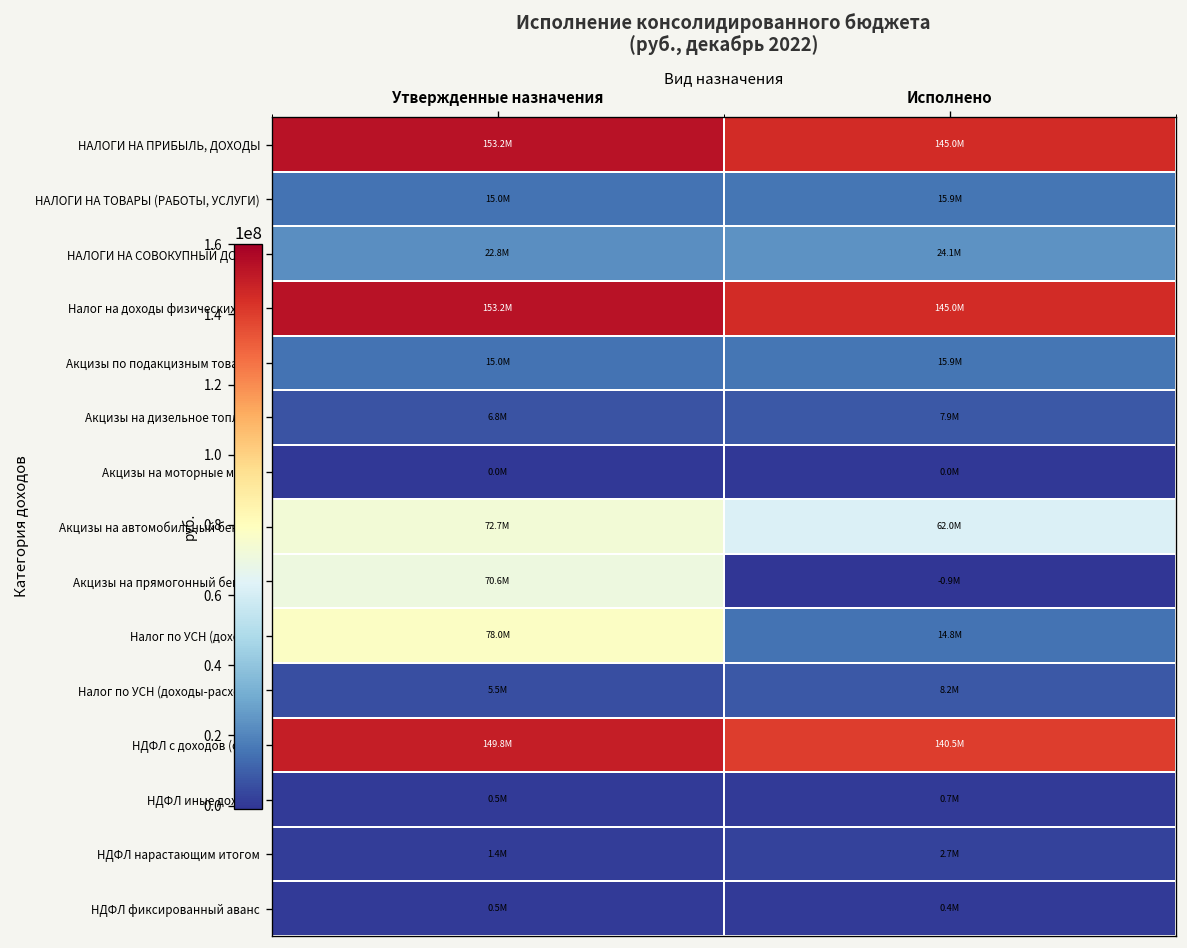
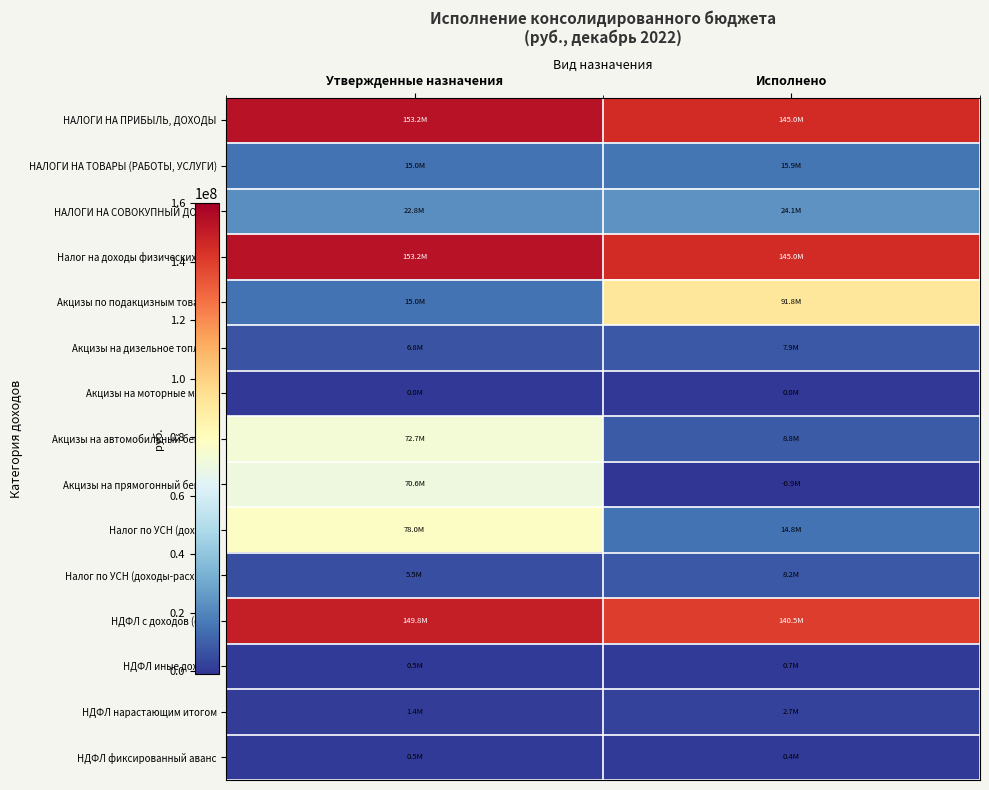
Акцизы по подакцизным товарам, Исполнено: 15.9M -> 91.8M
Акцизы на автомобильный бензин, Исполнено: 62.0M -> 8.8M
